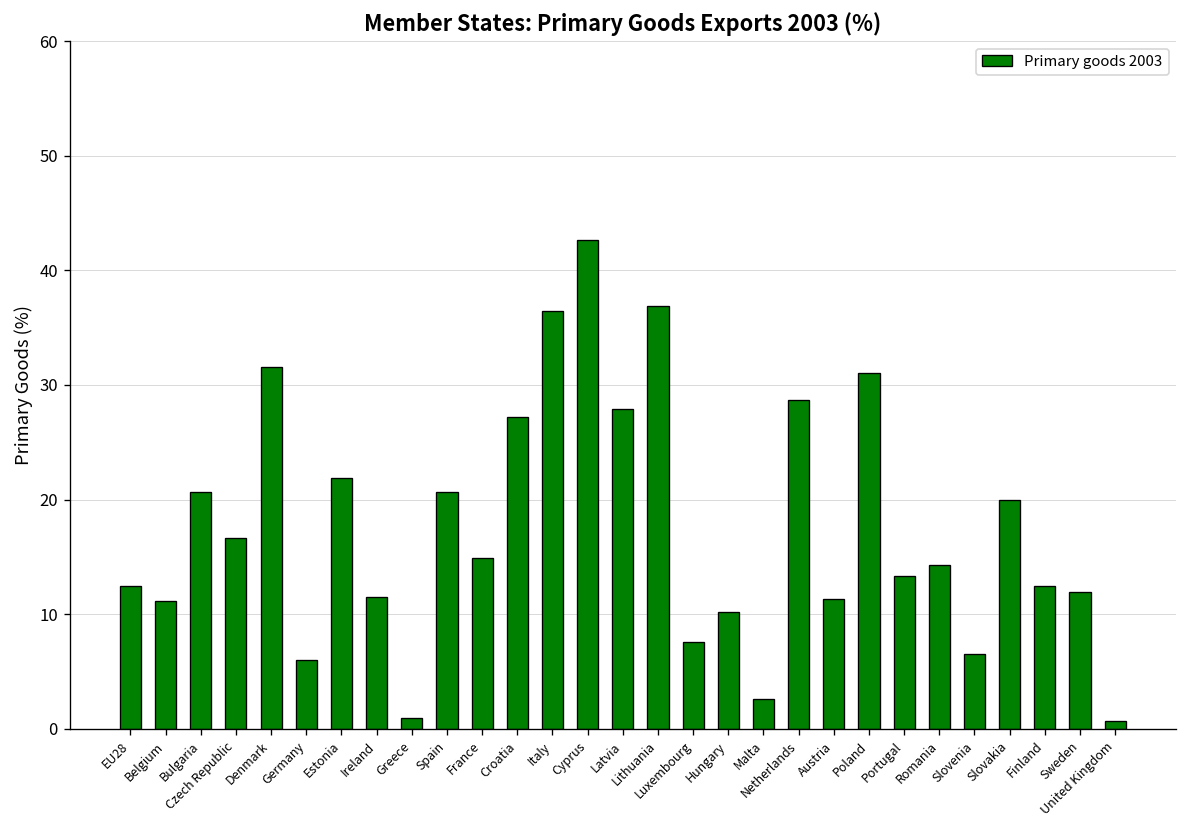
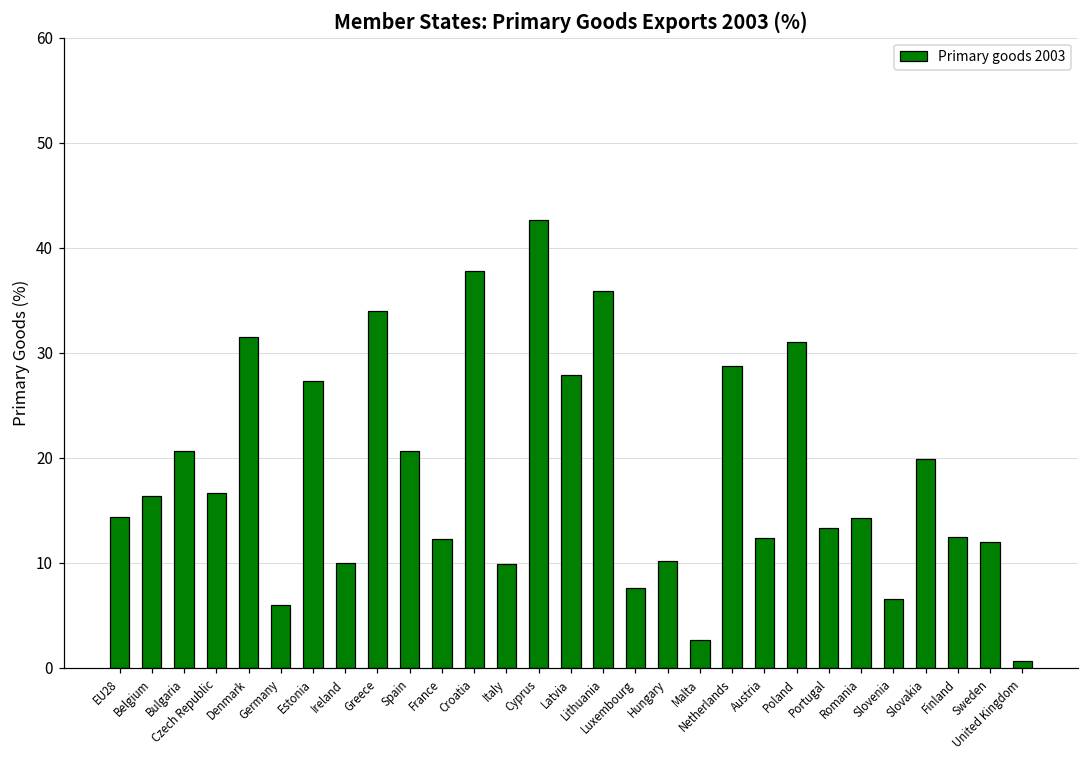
EU28: 12 -> 14
Belgium: 11 -> 16
Estonia: 22 -> 27
Ireland: 11 -> 10
Greece: 1 -> 34
France: 15 -> 12
Croatia: 27 -> 38
Italy: 36 -> 10
Lithuania: 37 -> 36
Austria: 11 -> 12
